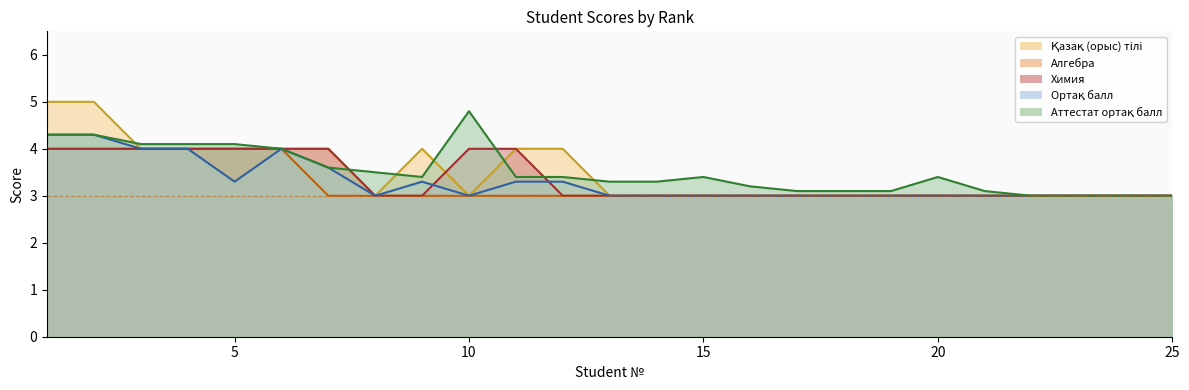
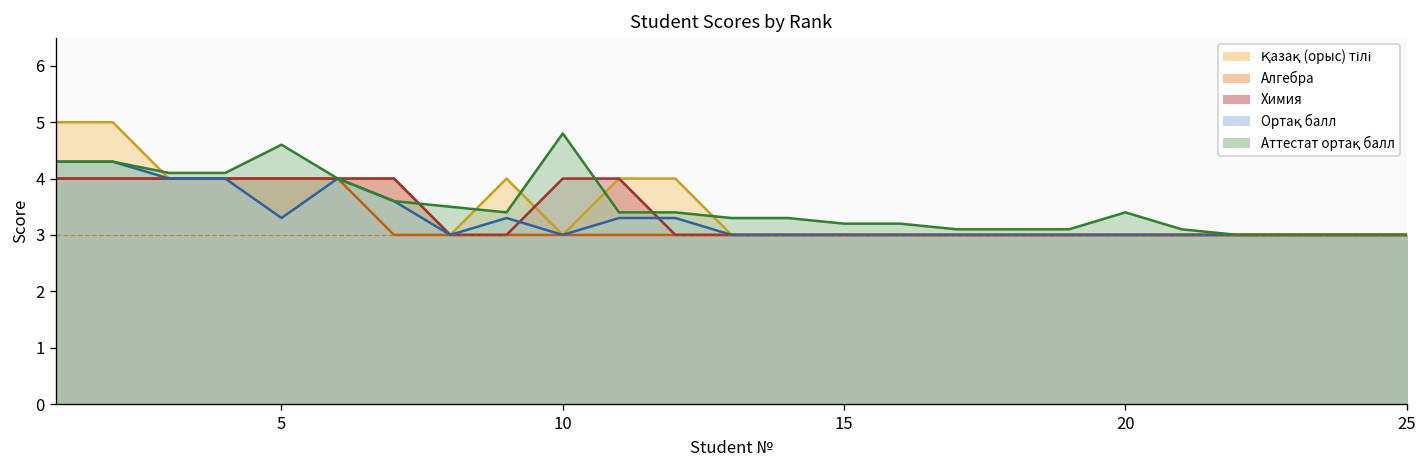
Аттестат ортақ балл, 5: 4.1 -> 4.6
Аттестат ортақ балл, 15: 3.4 -> 3.2
